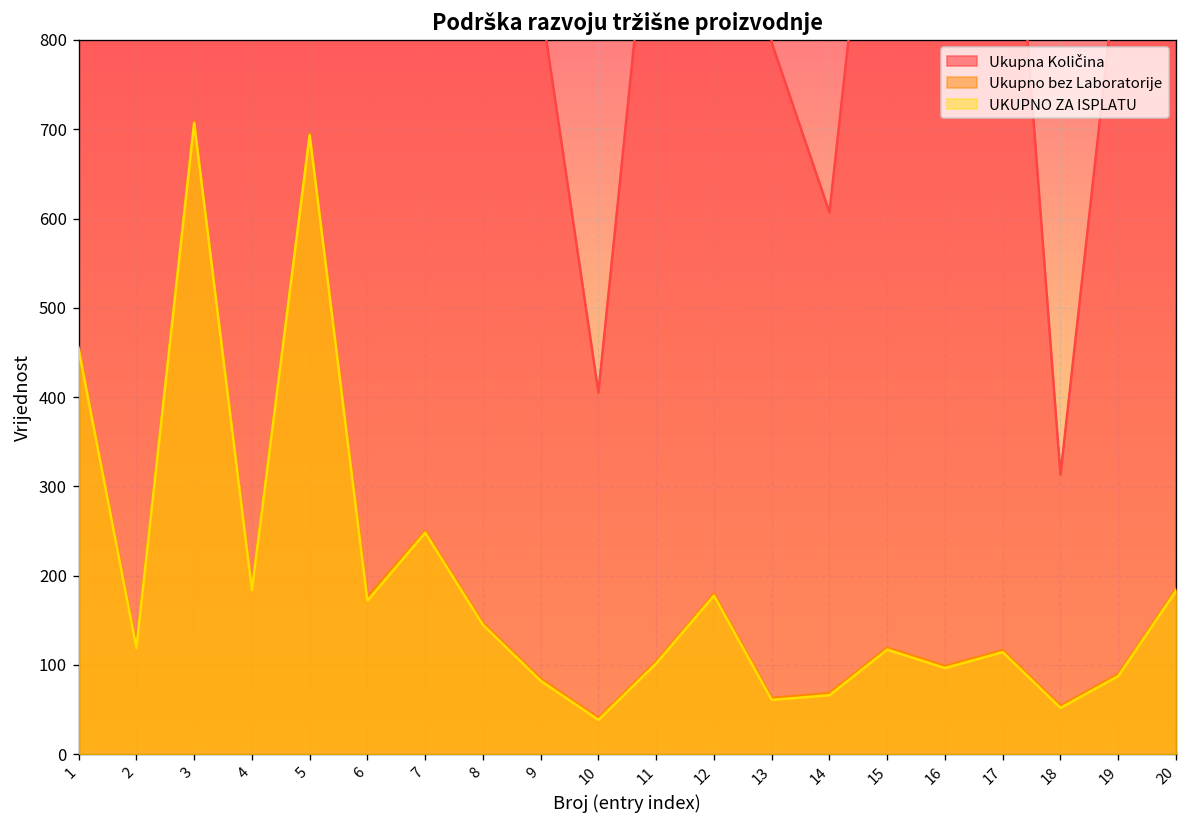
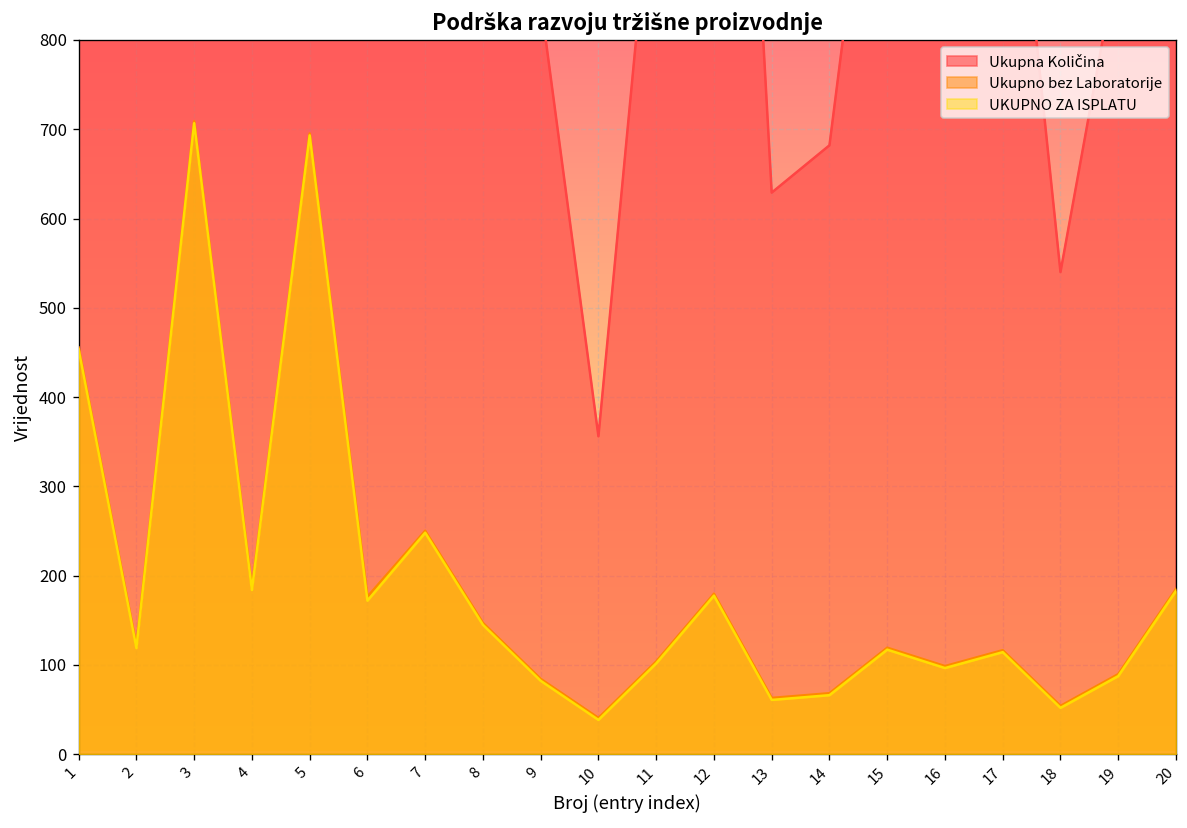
Ukupna Količina, 10: 410 -> 360
Ukupna Količina, 13: 800 -> 630
Ukupna Količina, 14: 610 -> 680
Ukupna Količina, 18: 310 -> 540
